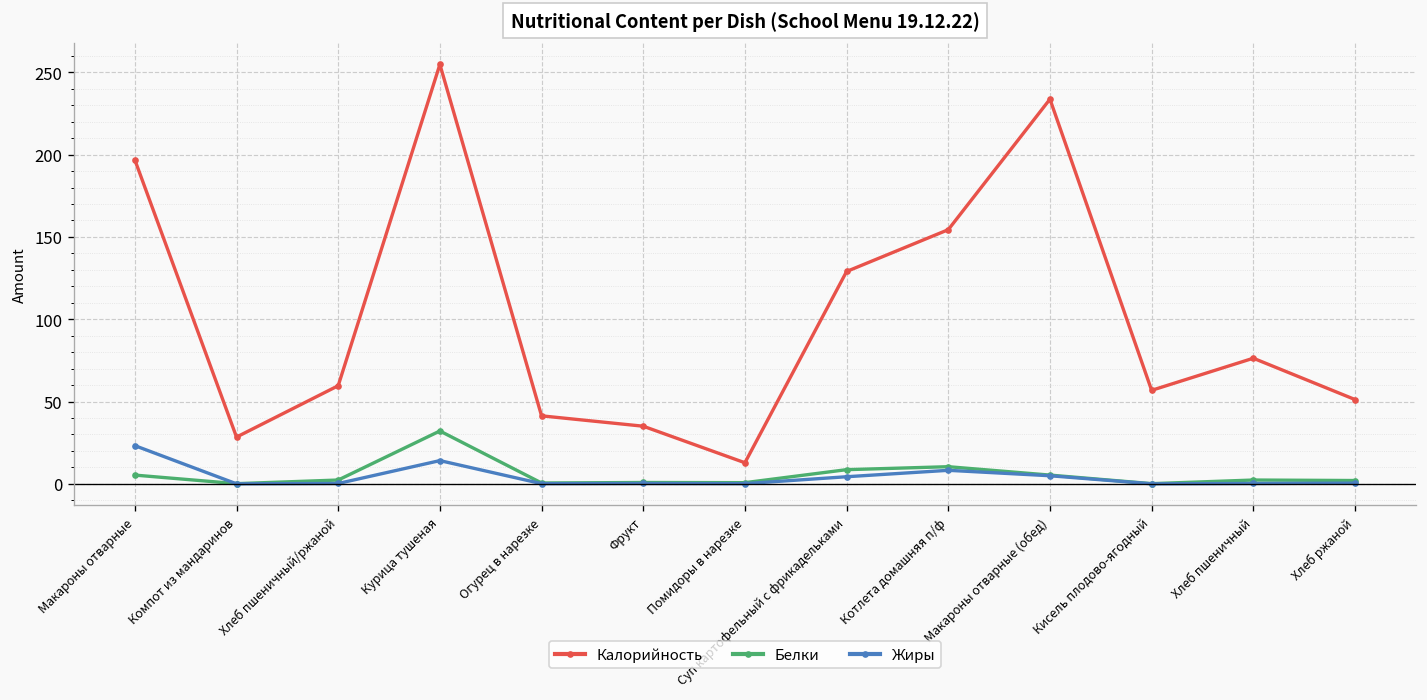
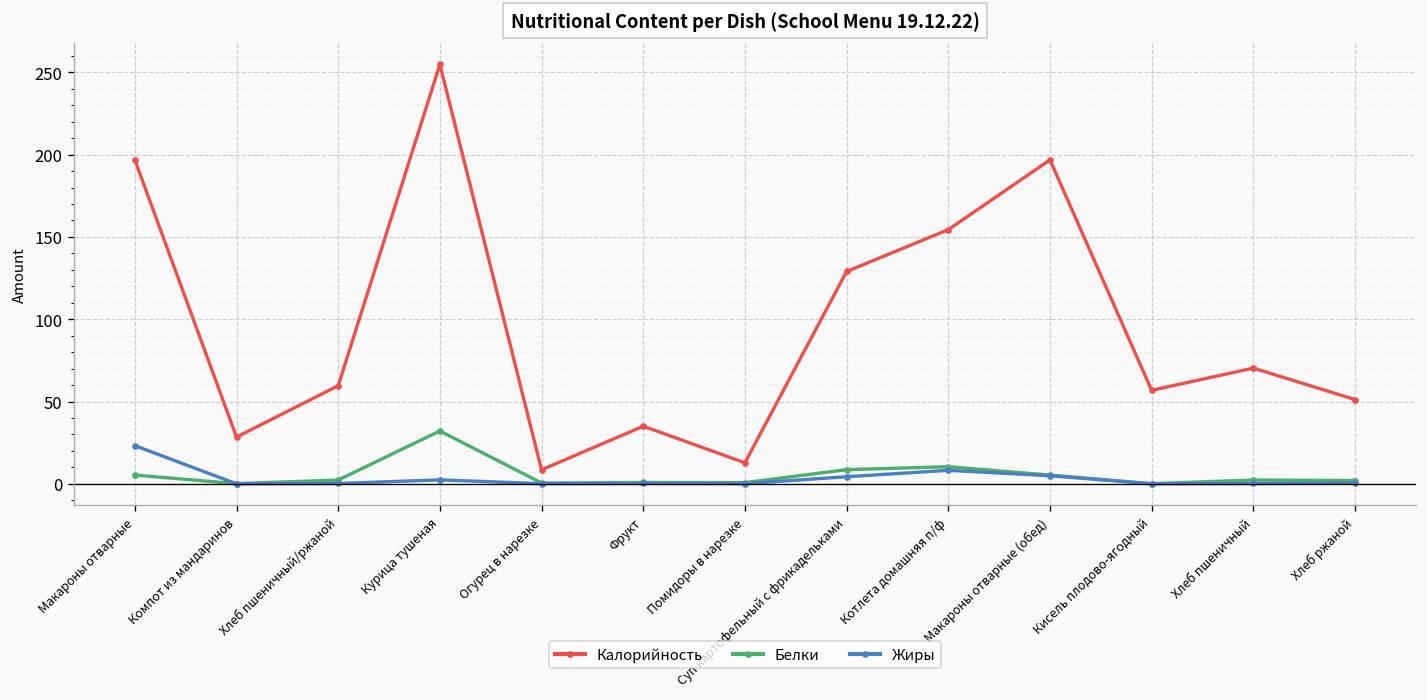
Жиры, Курица тушеная: 14 -> 2
Калорийность, Огурец в нарезке: 41 -> 9
Калорийность, Макароны отварные (обед): 234 -> 197
Калорийность, Хлеб пшеничный: 76 -> 70
